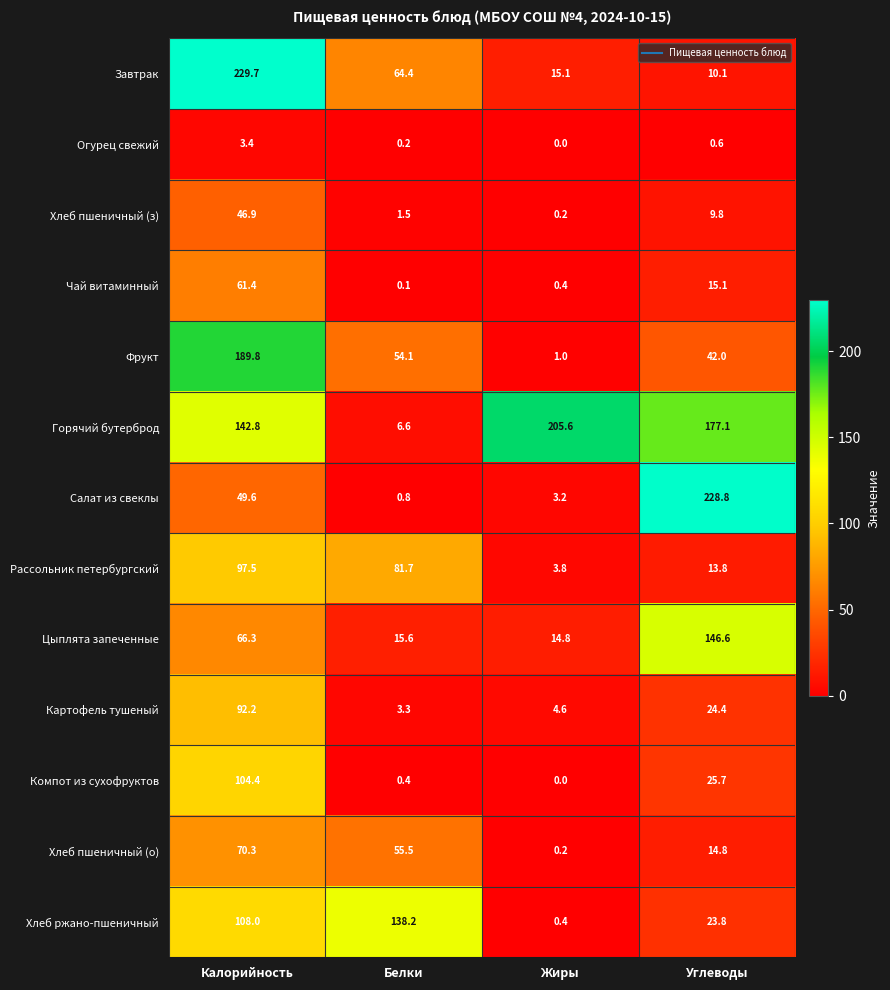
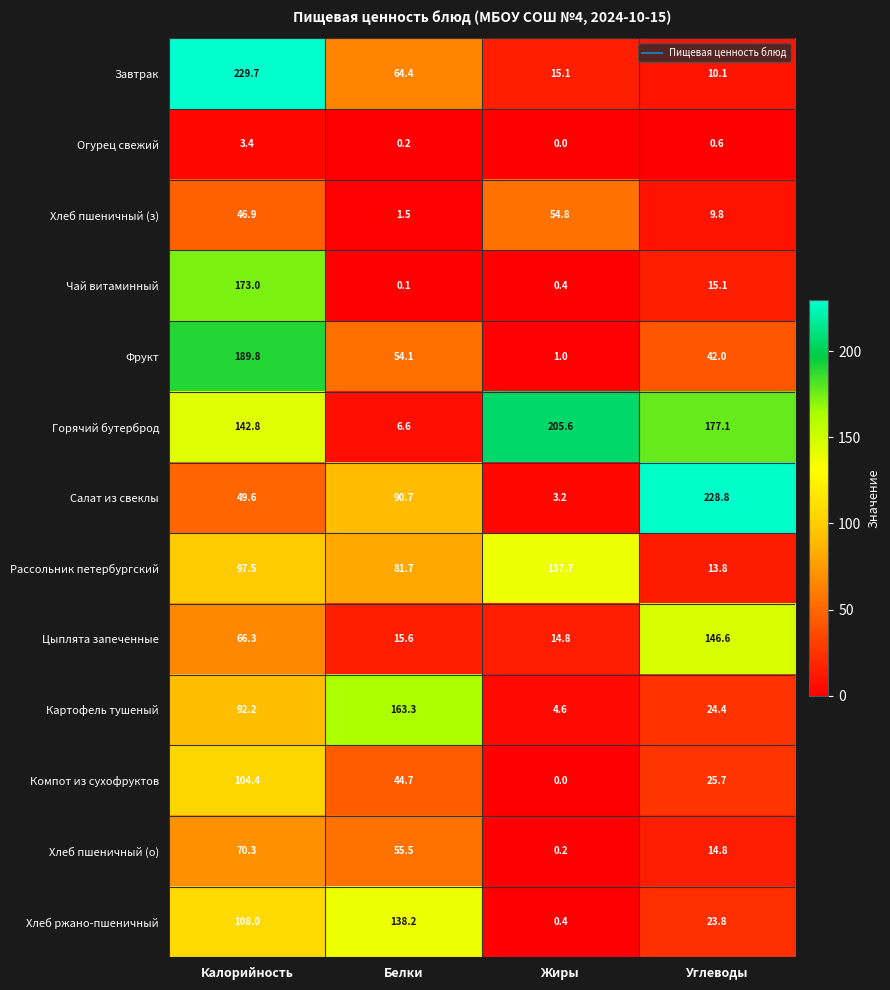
Хлеб пшеничный (з), Жиры: 0.2 -> 54.8
Чай витаминный, Калорийность: 61.4 -> 173.0
Салат из свеклы, Белки: 0.8 -> 90.7
Рассольник петербургский, Жиры: 3.8 -> 137.7
Картофель тушеный, Белки: 3.3 -> 163.3
Компот из сухофруктов, Белки: 0.4 -> 44.7
